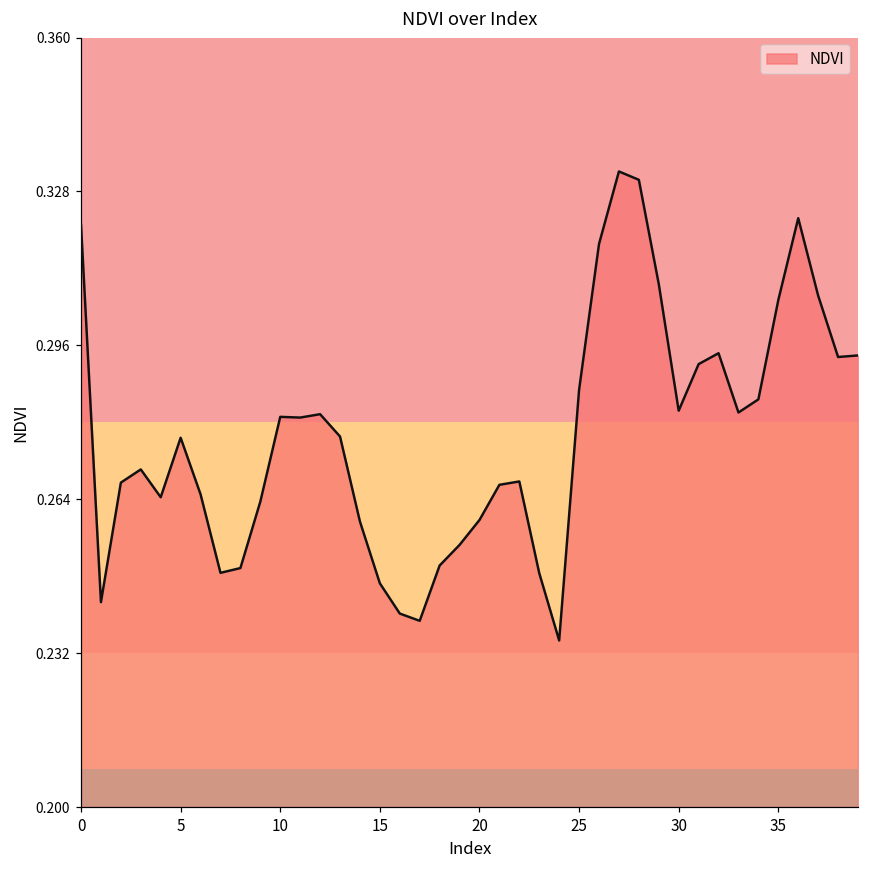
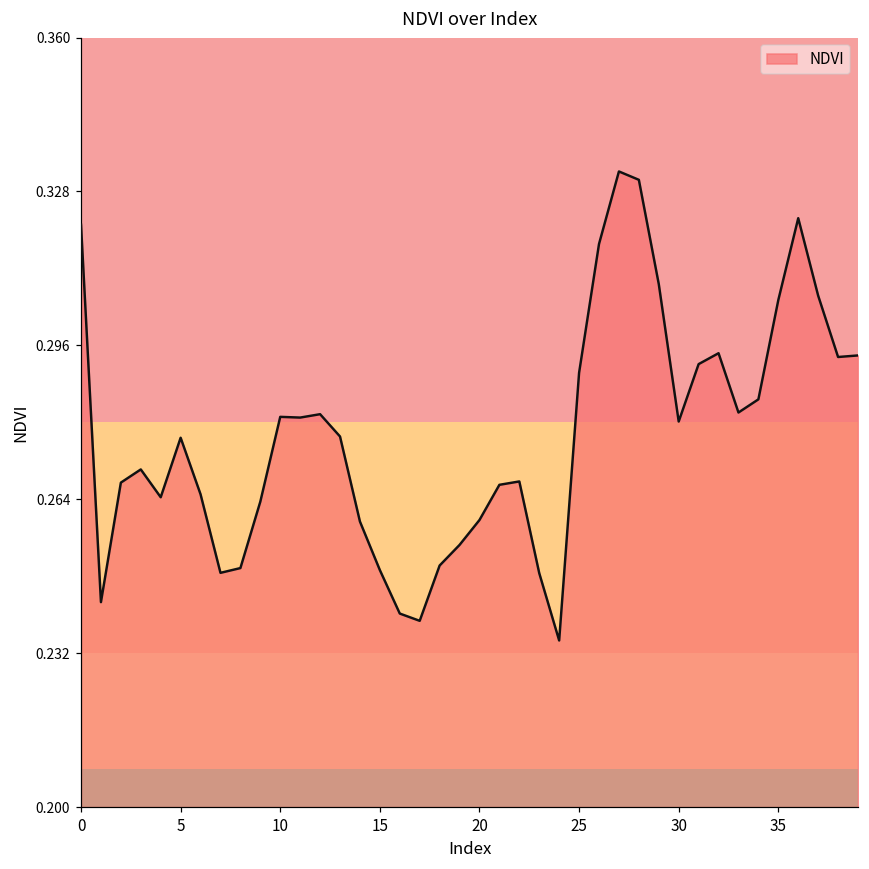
15: 0.247 -> 0.249
25: 0.287 -> 0.290
30: 0.282 -> 0.280
